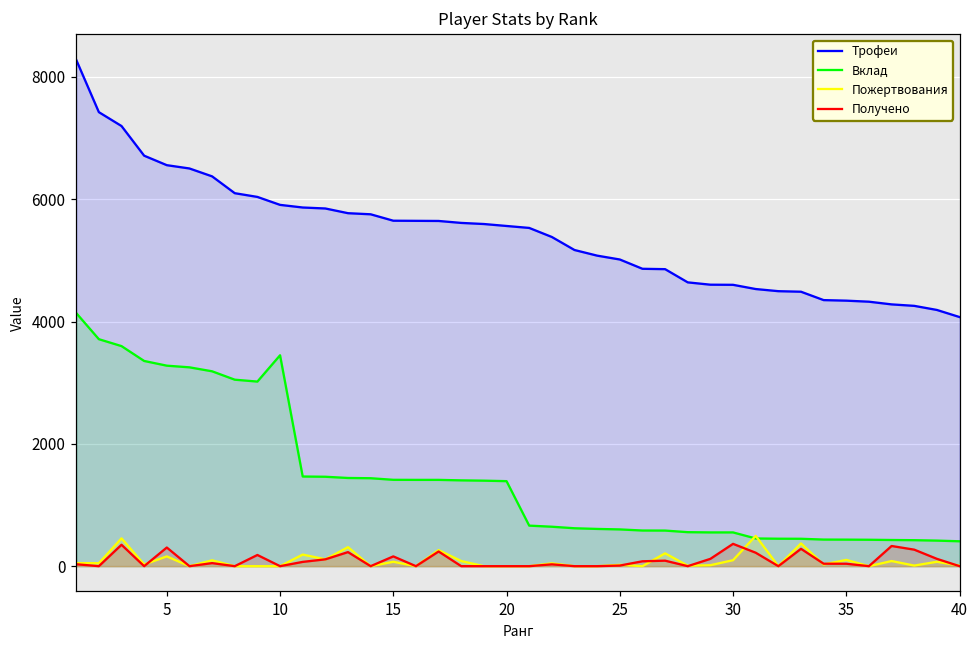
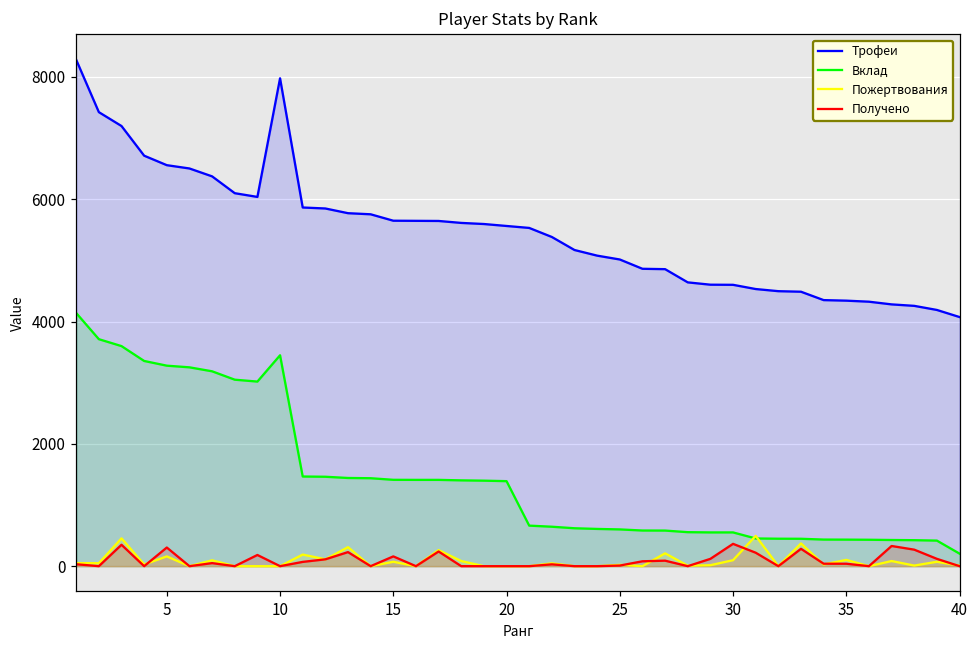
Трофеи, 10: 5900 -> 8000
Вклад, 40: 400 -> 200
